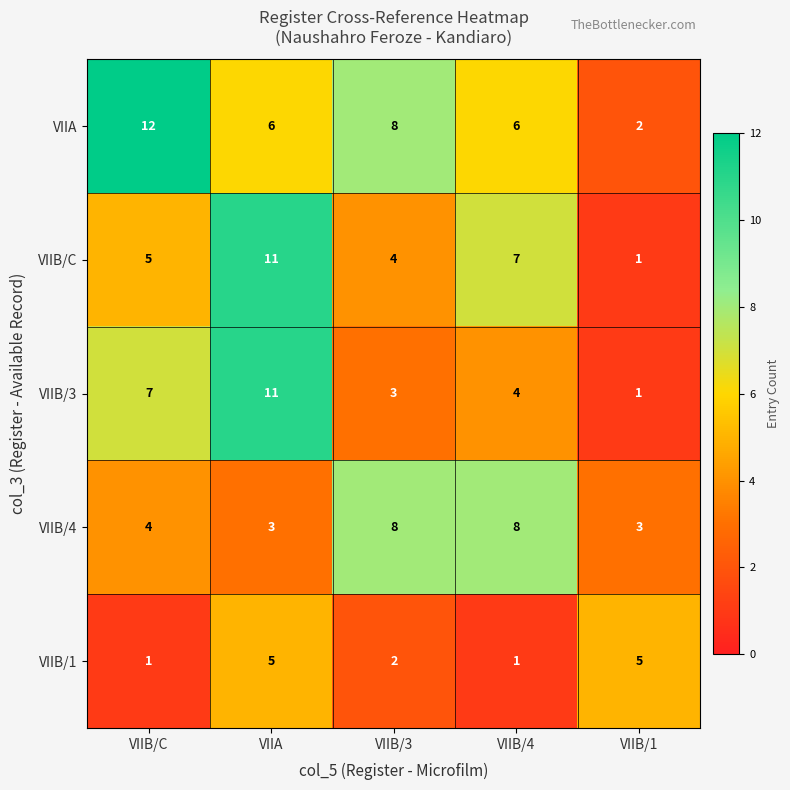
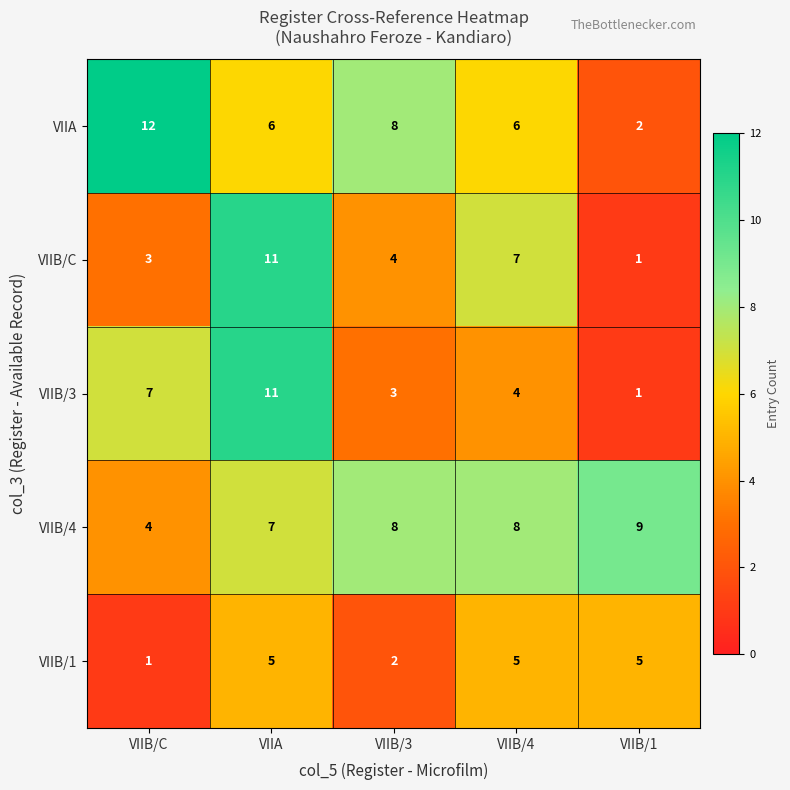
VIIB/C, VIIB/C: 5 -> 3
VIIB/4, VIIA: 3 -> 7
VIIB/4, VIIB/1: 3 -> 9
VIIB/1, VIIB/4: 1 -> 5
